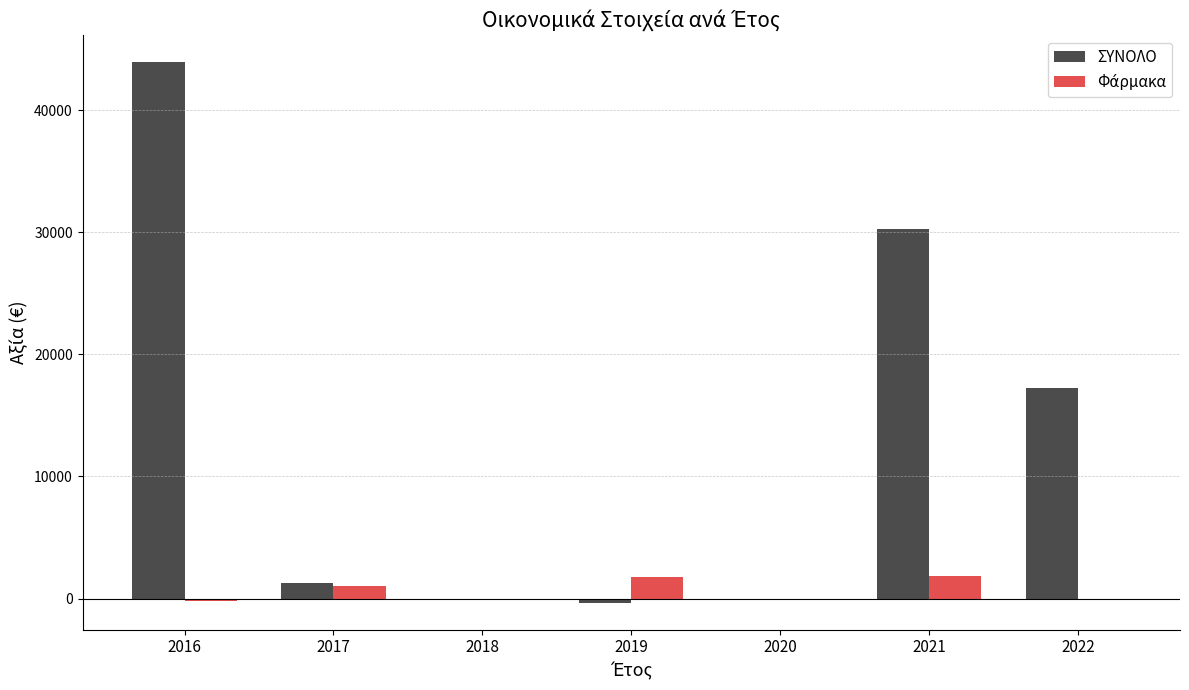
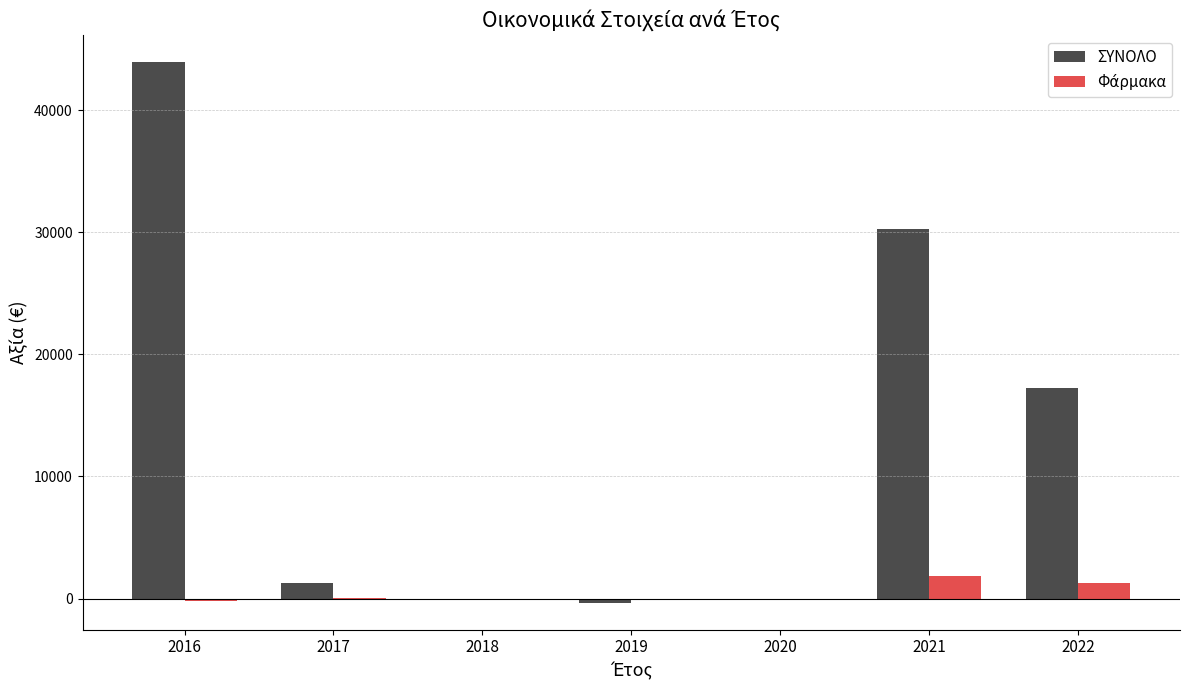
Φάρμακα, 2017: 1000 -> 100
Φάρμακα, 2019: 1700 -> 0
Φάρμακα, 2022: 0 -> 1300
